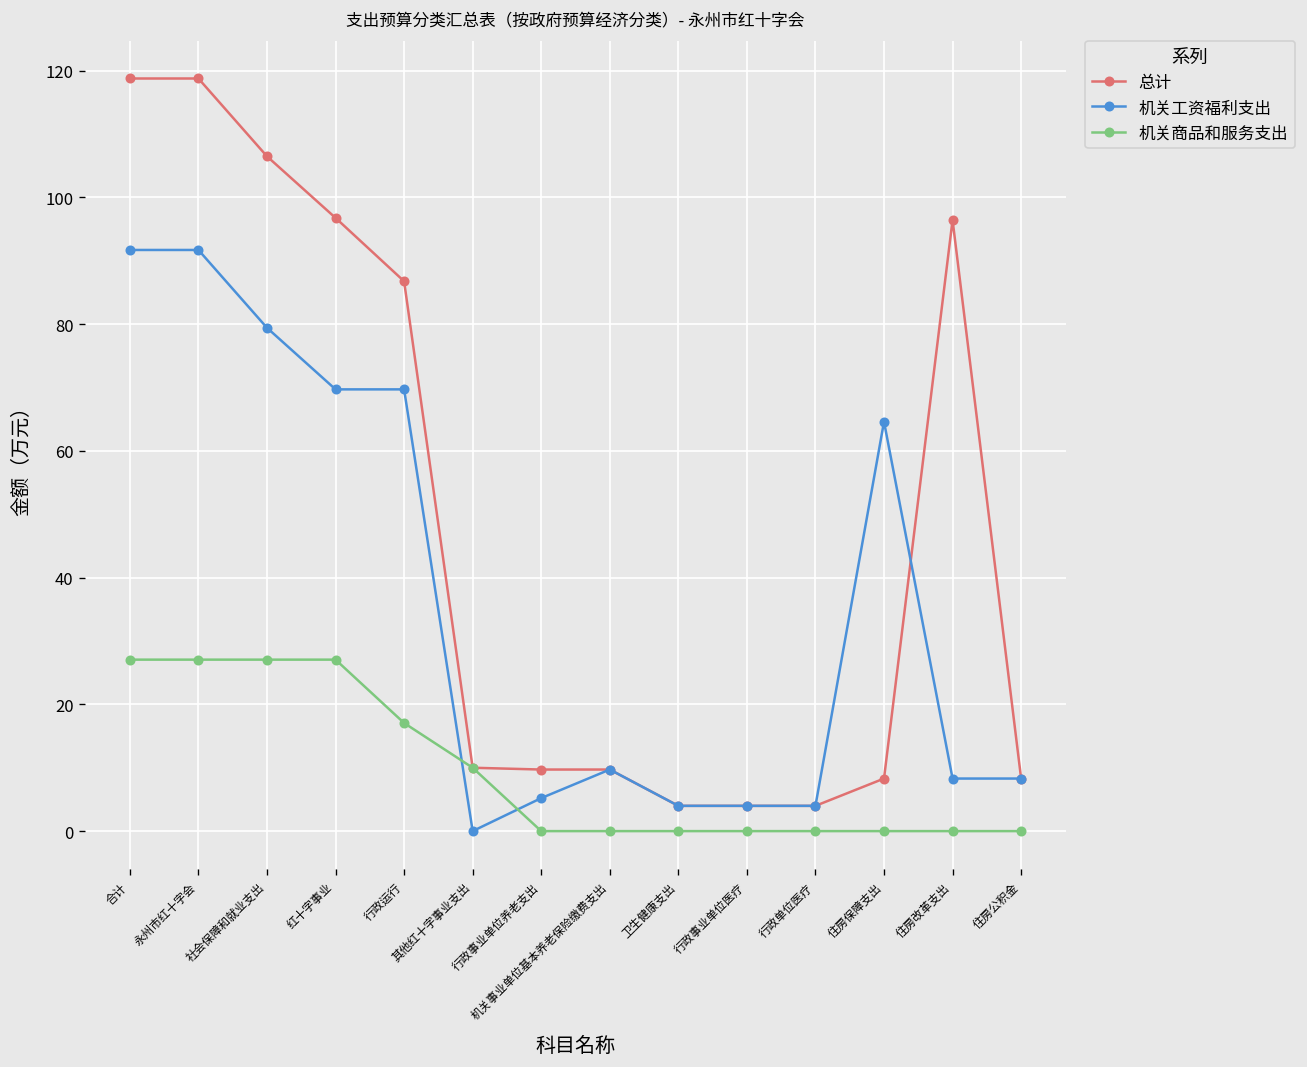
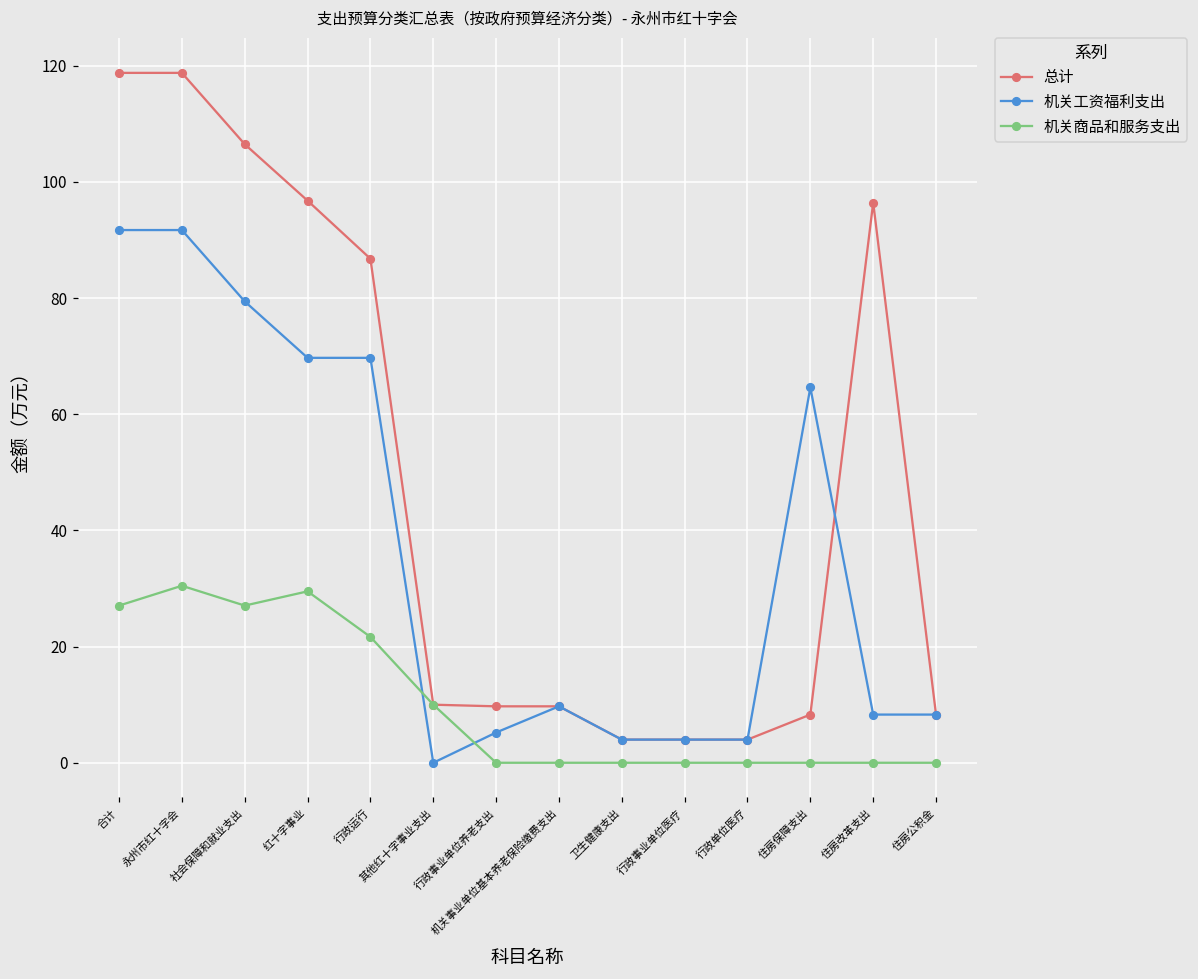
机关商品和服务支出, 永州市红十字会: 27 -> 30
机关商品和服务支出, 红十字事业: 27 -> 30
机关商品和服务支出, 行政运行: 17 -> 22
